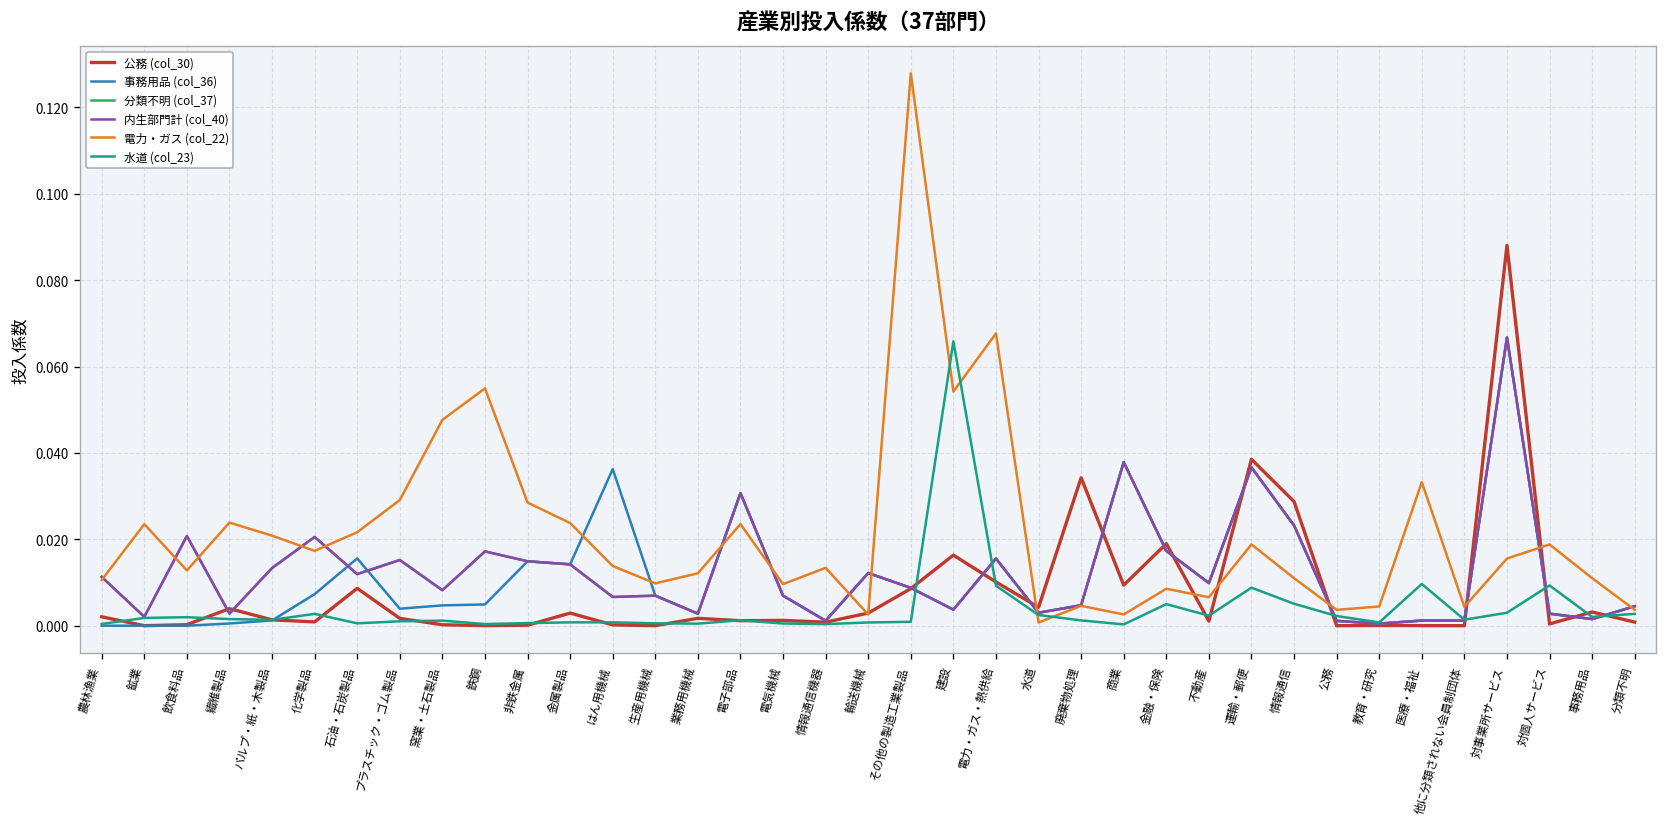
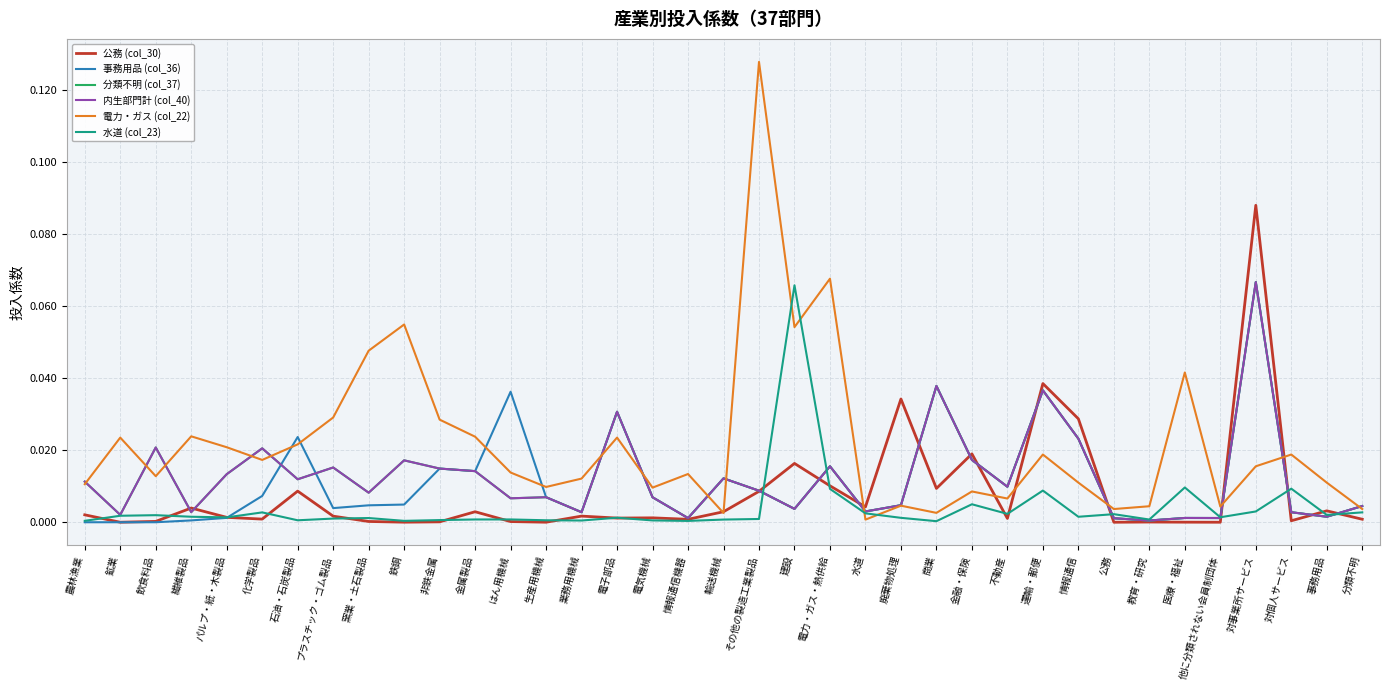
事務用品 (col_36), 石油・石炭製品: 0.016 -> 0.024
水道 (col_23), 情報通信: 0.005 -> 0.002
電力・ガス (col_22), 医療・福祉: 0.033 -> 0.042
